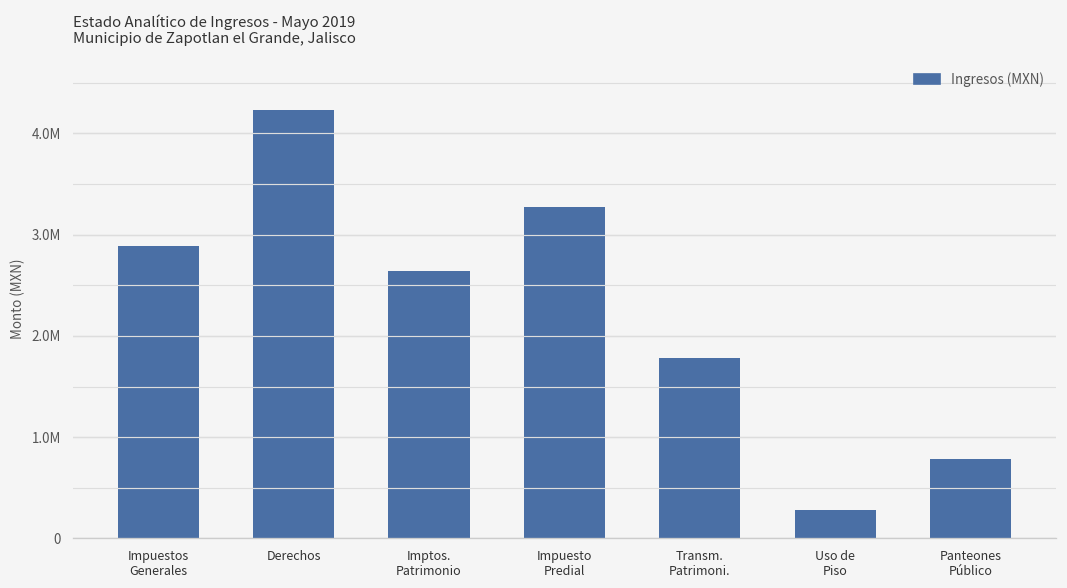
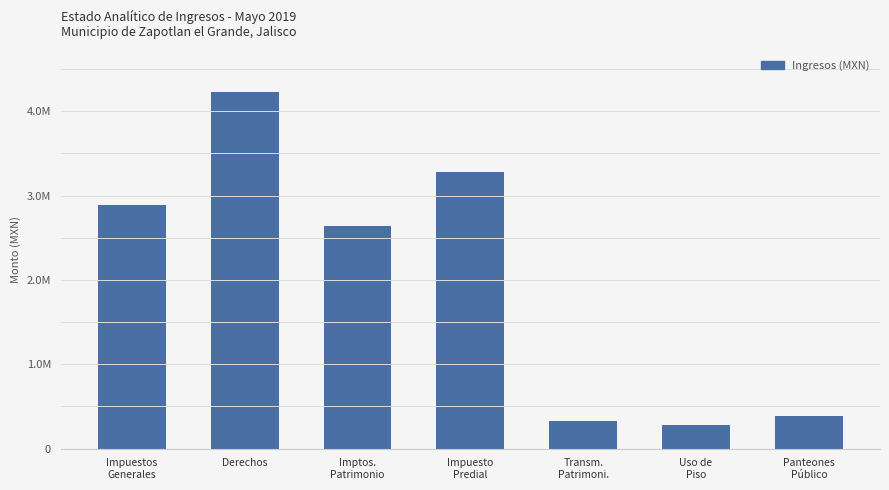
Transm. Patrimoni.: 1800000 -> 300000
Panteones Público: 800000 -> 400000
